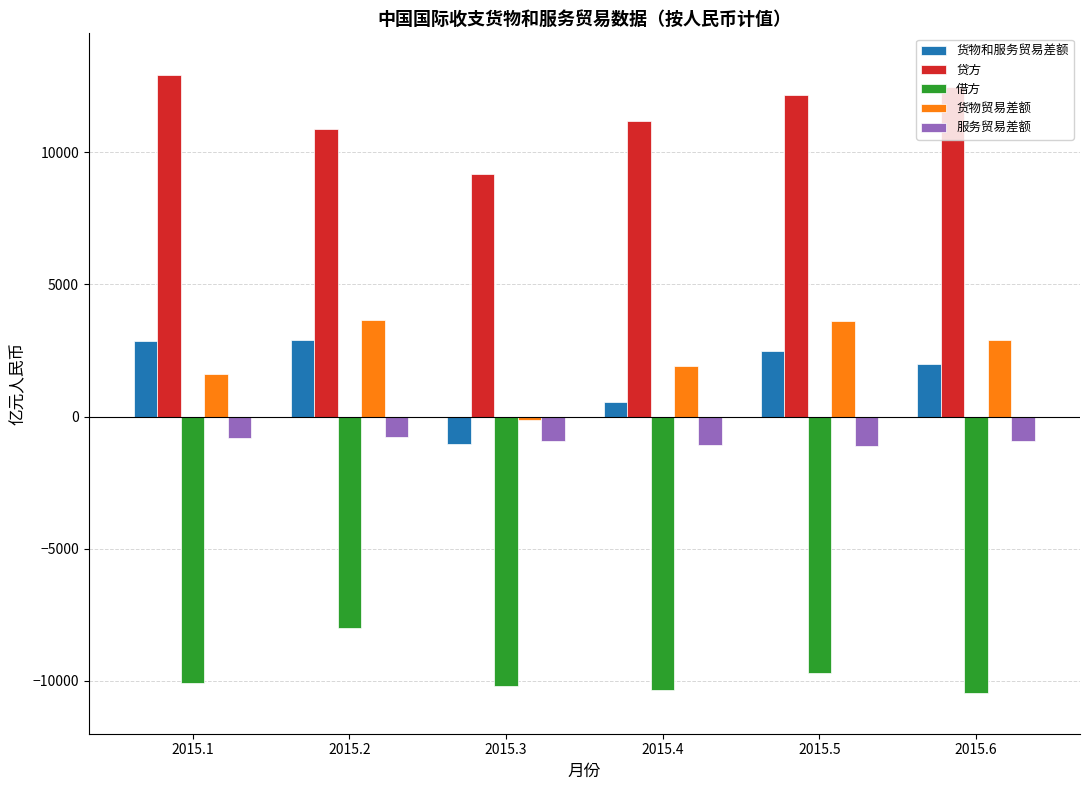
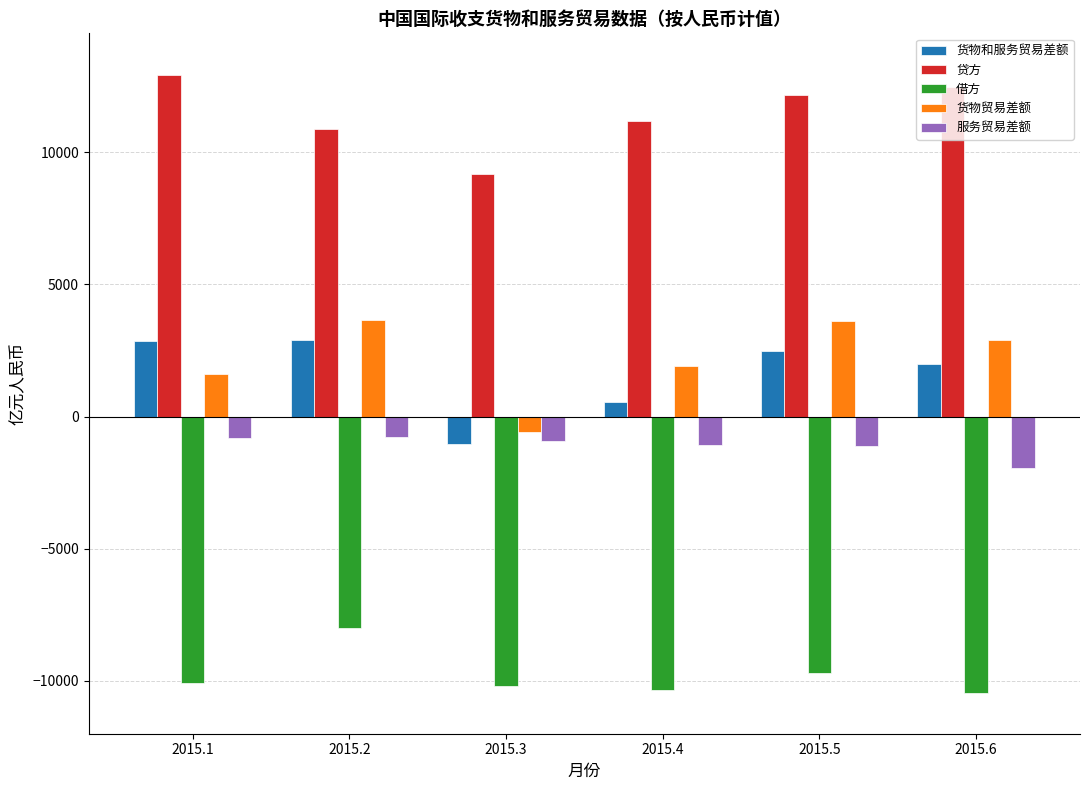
货物贸易差额, 2015.3: -100 -> -600
服务贸易差额, 2015.6: -900 -> -2000
